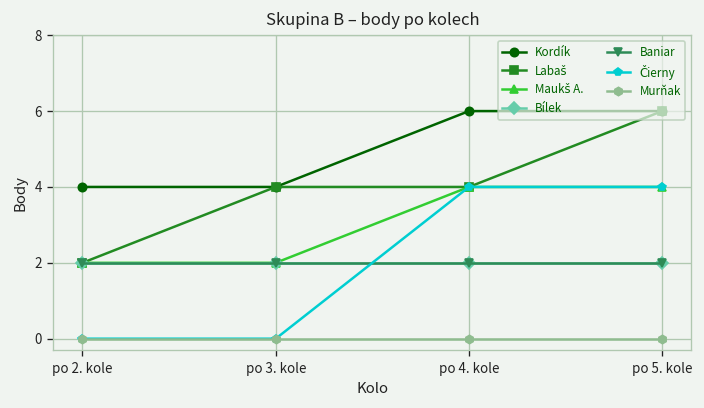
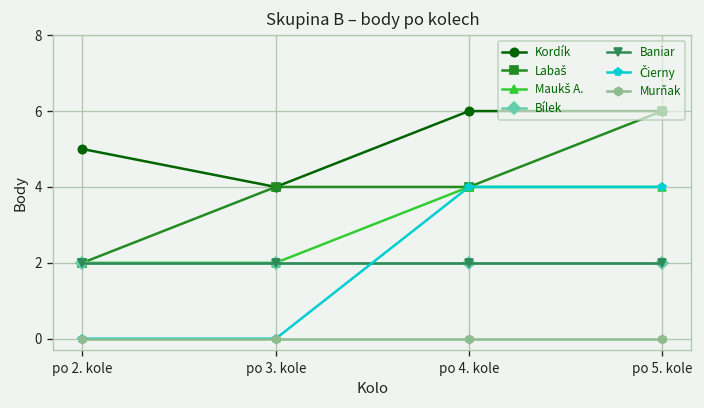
Kordík, po 2. kole: 4 -> 5
